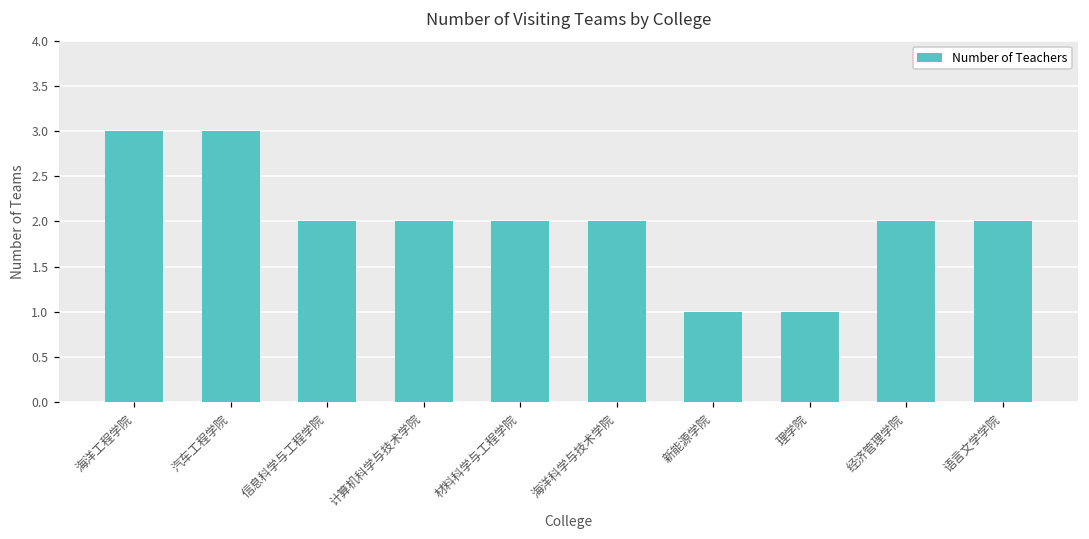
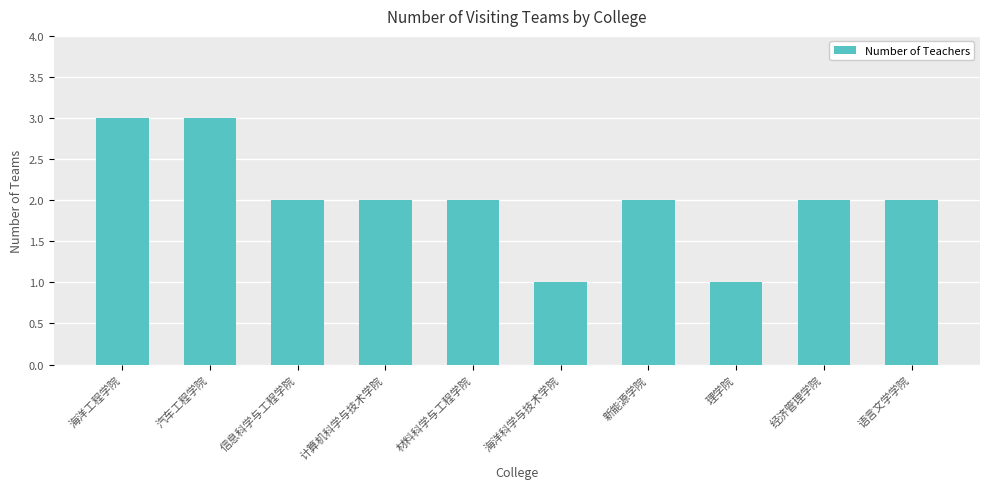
海洋科学与技术学院: 2 -> 1
新能源学院: 1 -> 2
